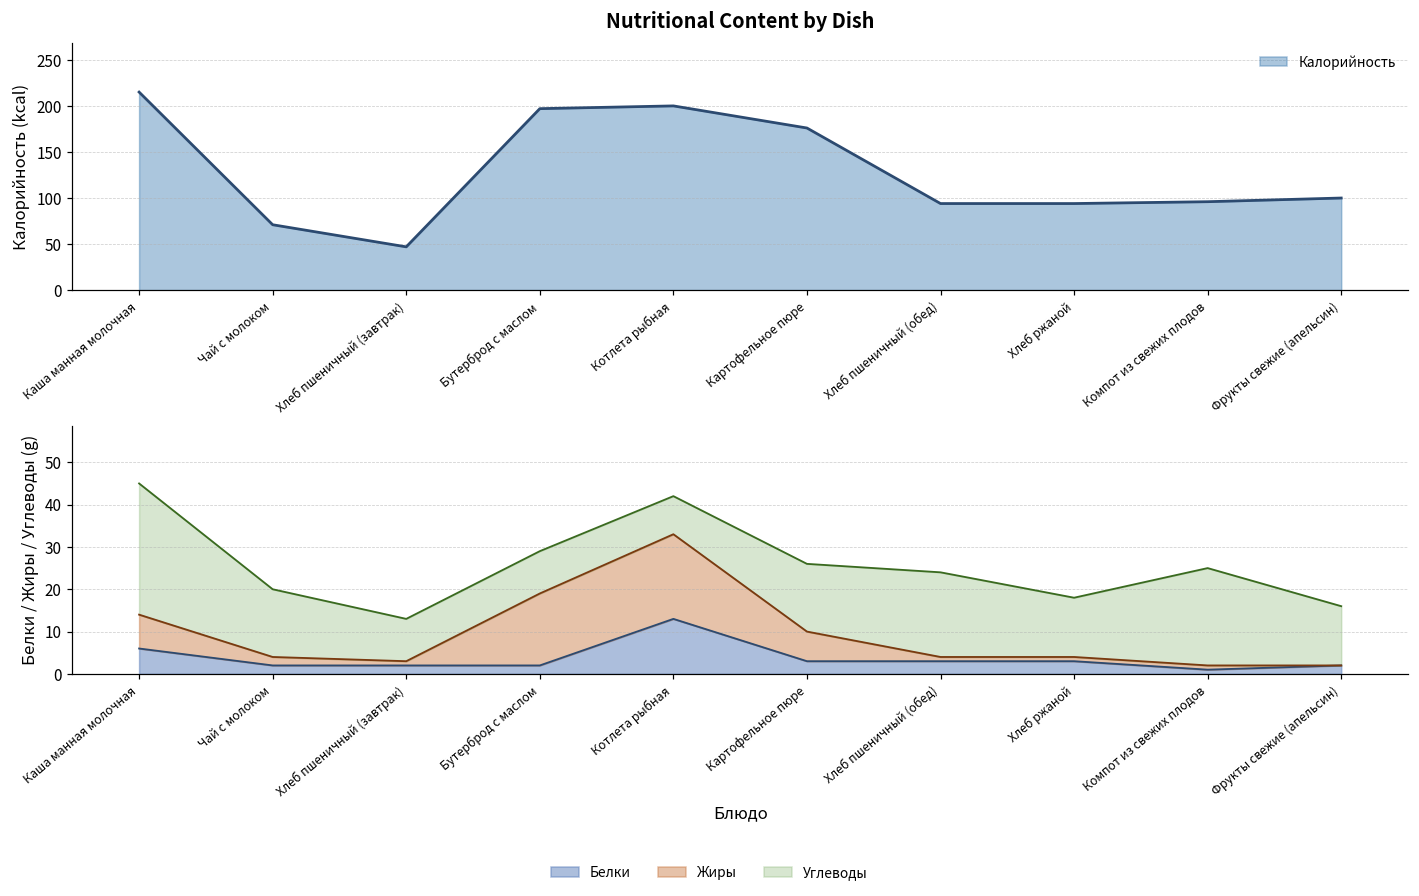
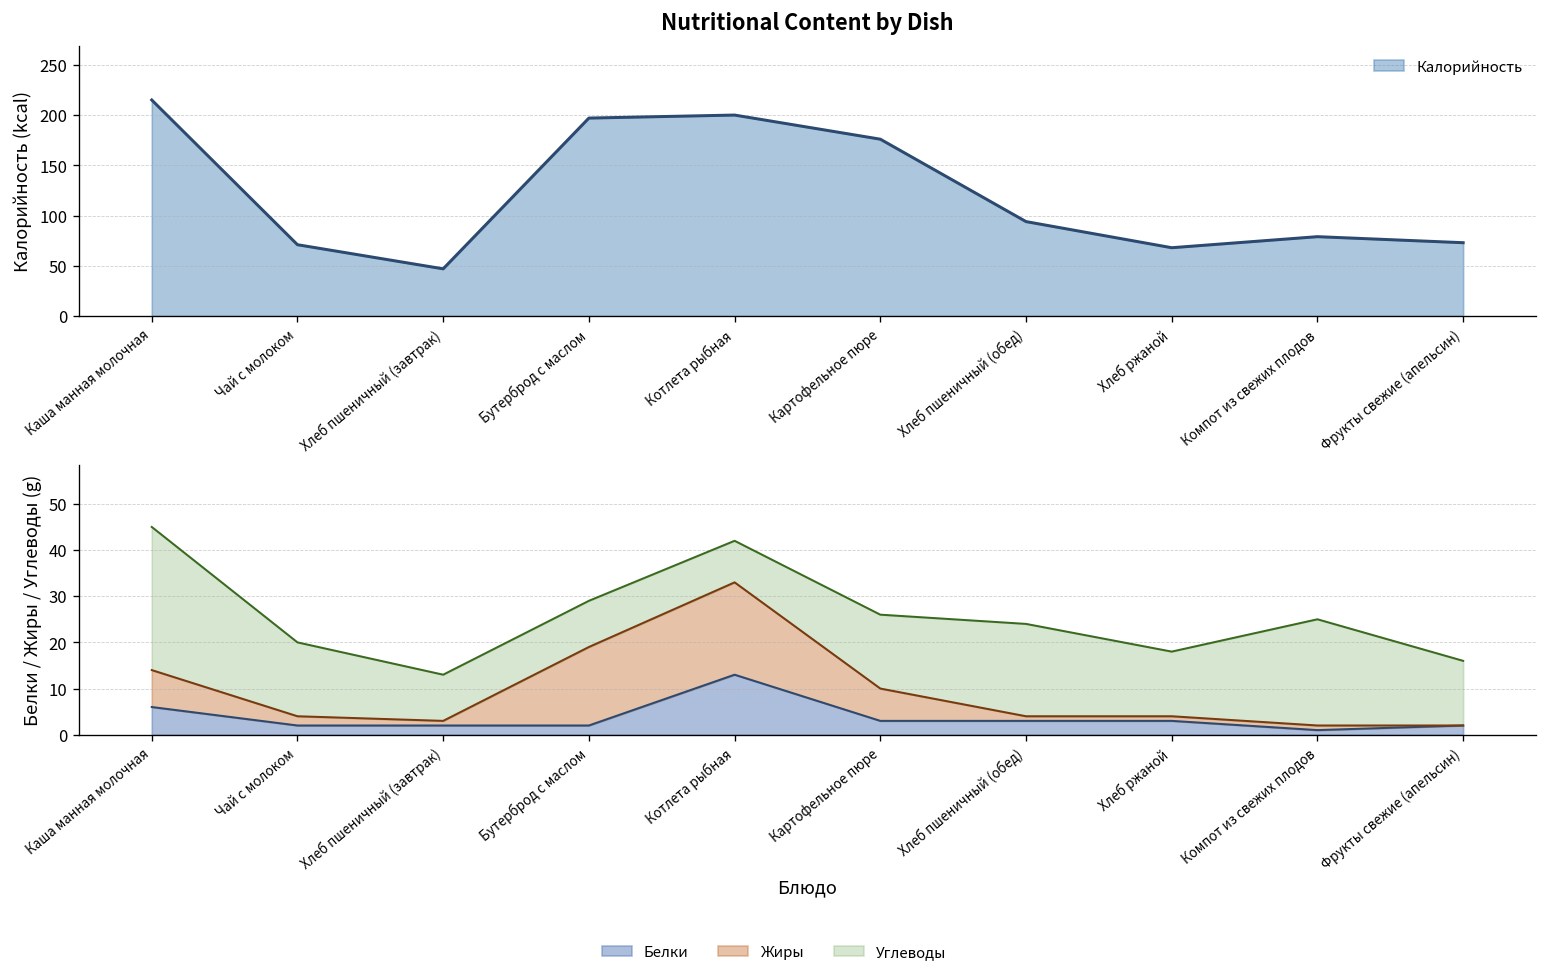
Nutritional Content by Dish, Хлеб ржаной: 90 -> 70
Nutritional Content by Dish, Компот из свежих плодов: 100 -> 80
Nutritional Content by Dish, Фрукты свежие (апельсин): 100 -> 70
